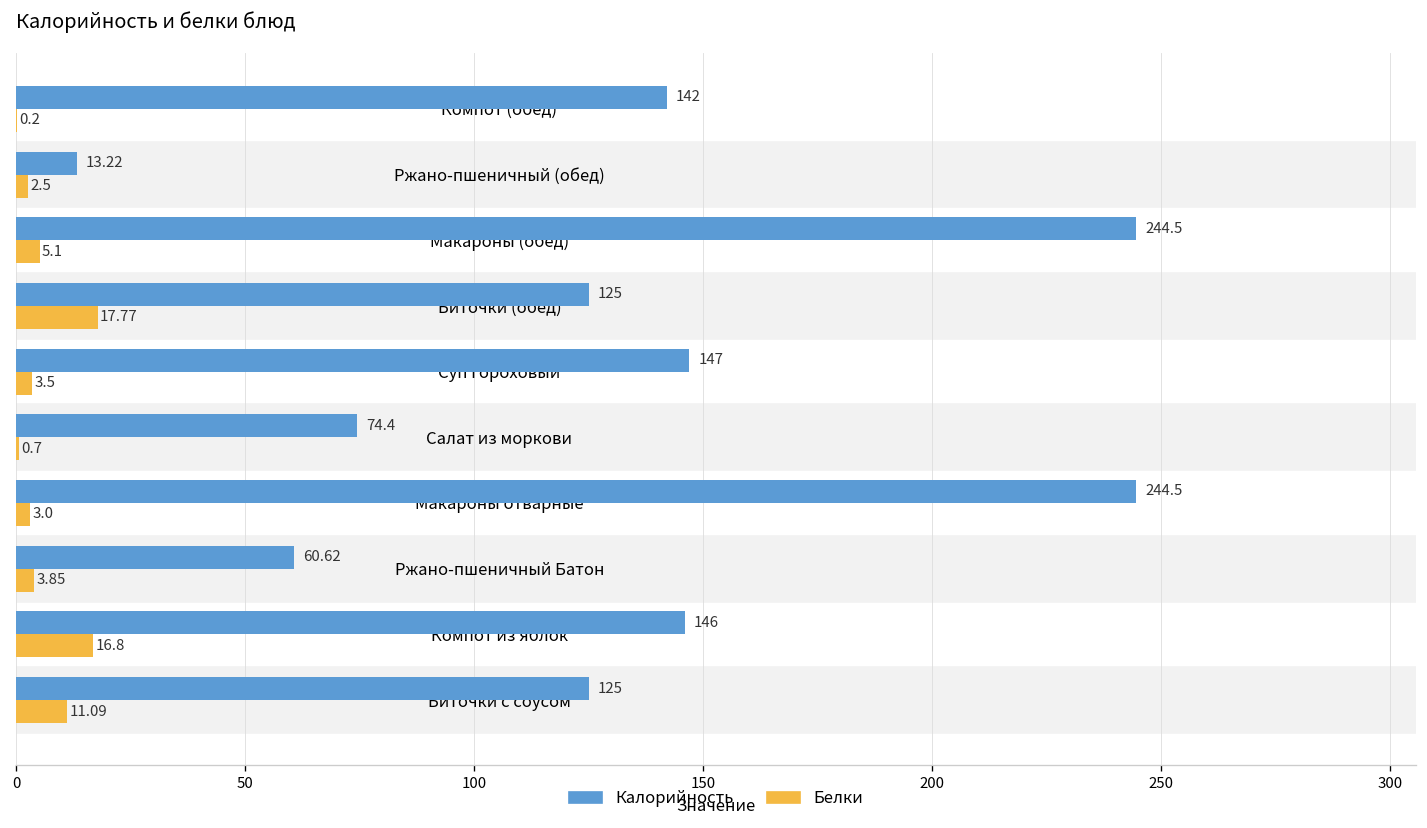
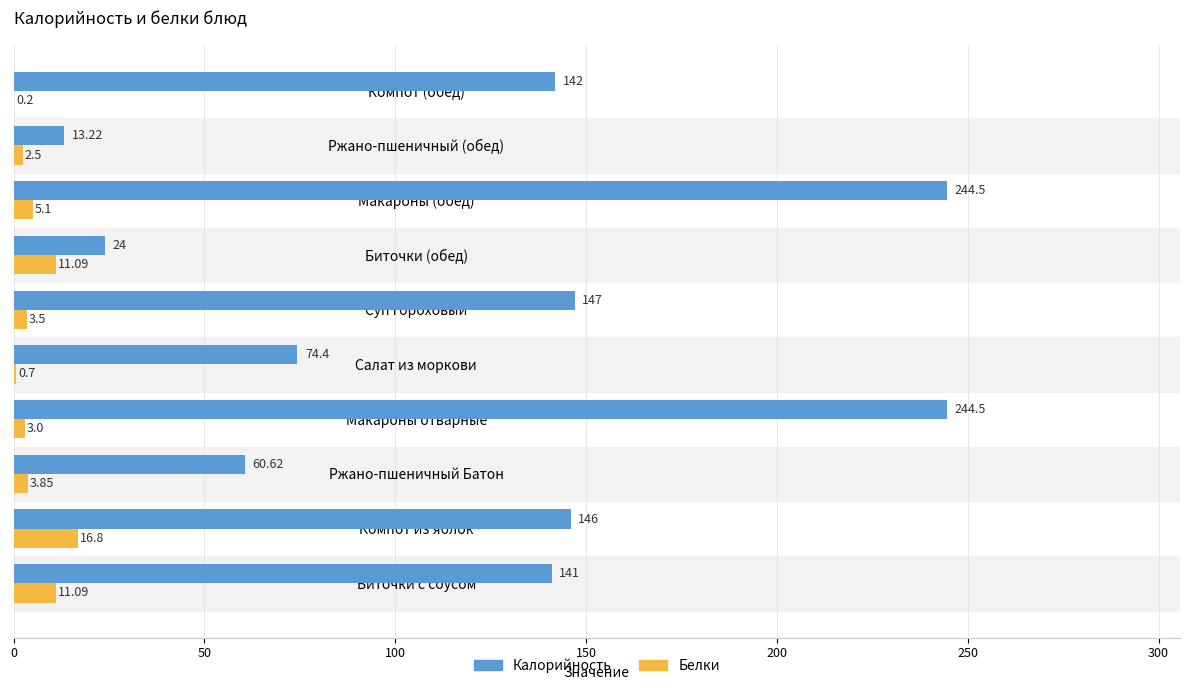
Калорийность, Биточки (обед): 125 -> 24
Белки, Биточки (обед): 17.77 -> 11.09
Калорийность, Биточки с соусом: 125 -> 141
